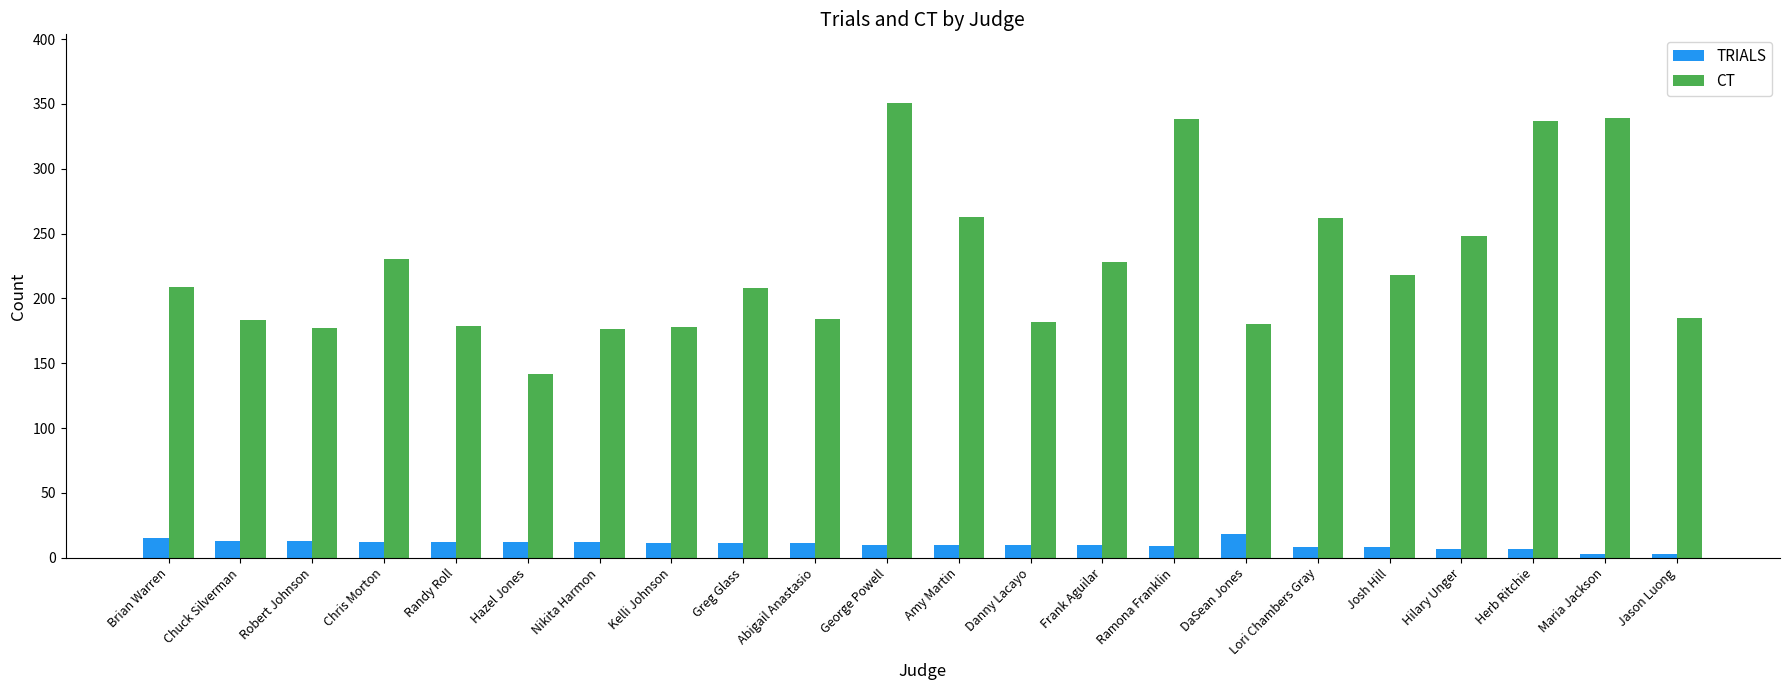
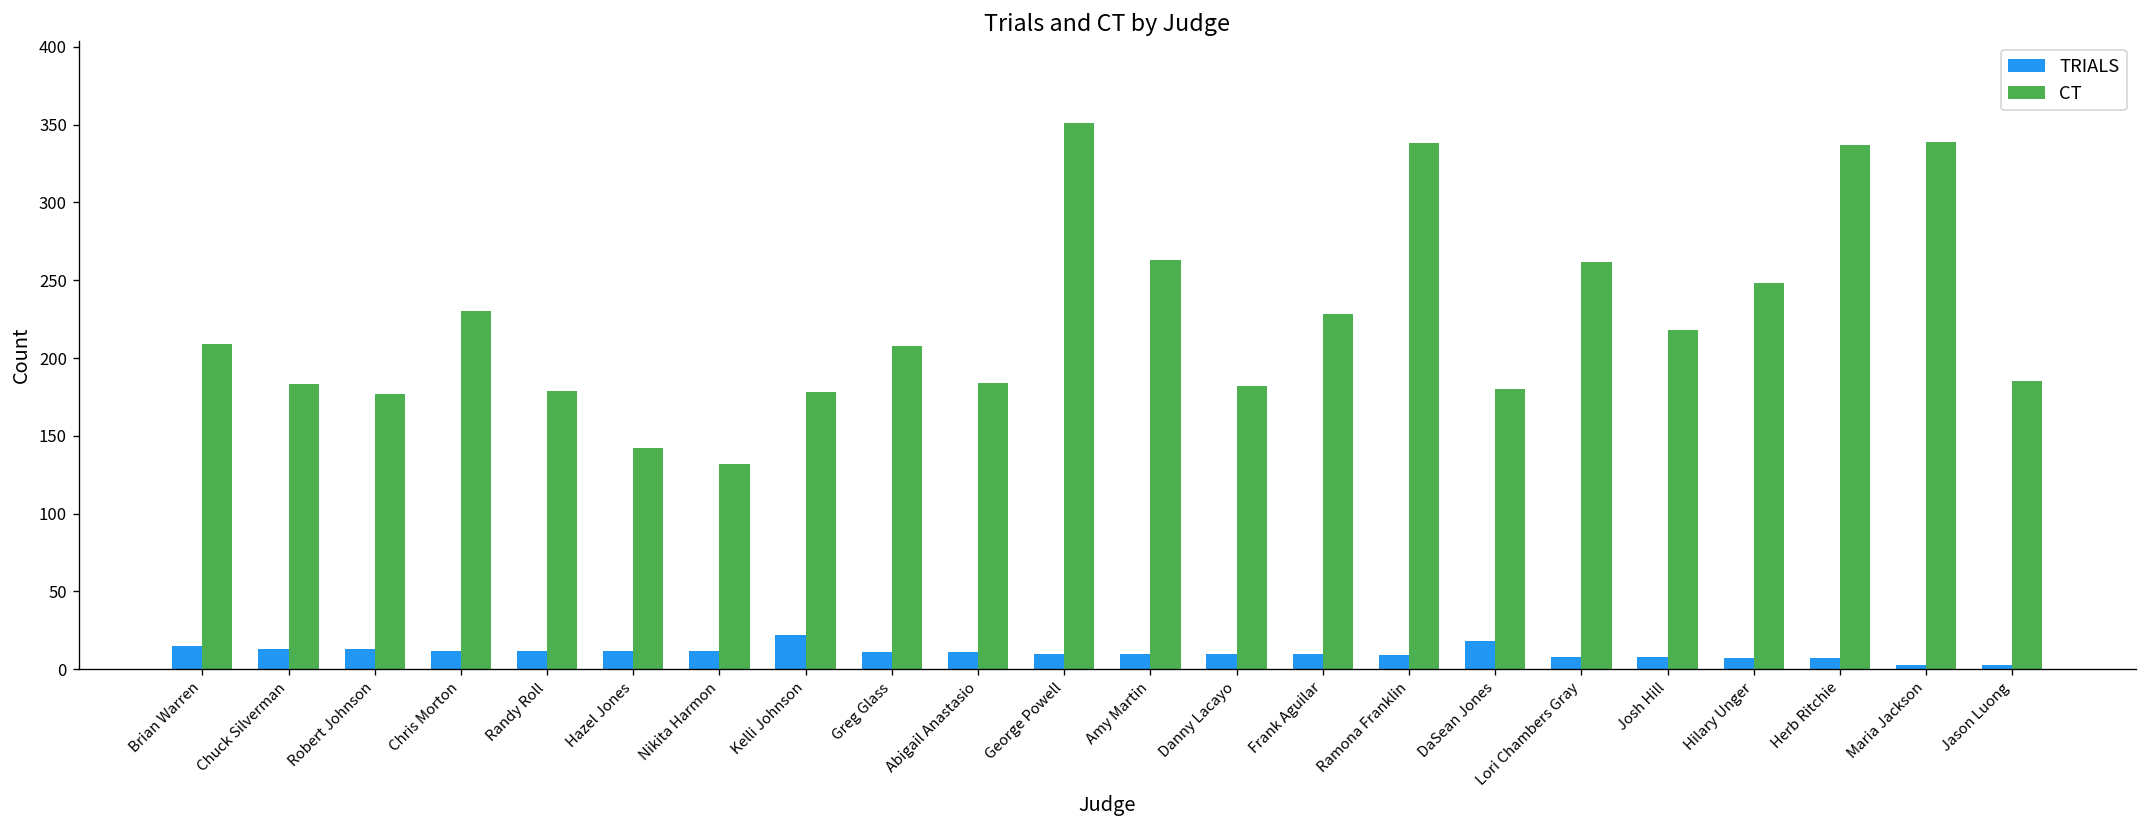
CT, Nikita Harmon: 176 -> 132
TRIALS, Kelli Johnson: 11 -> 22
